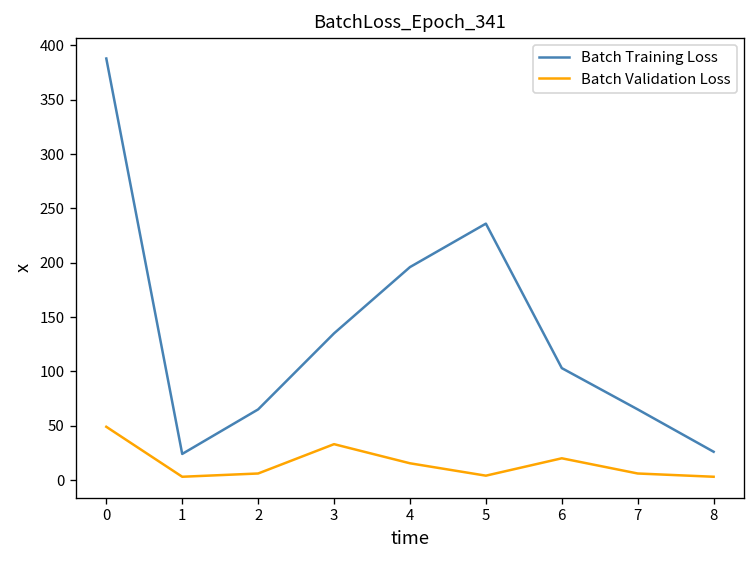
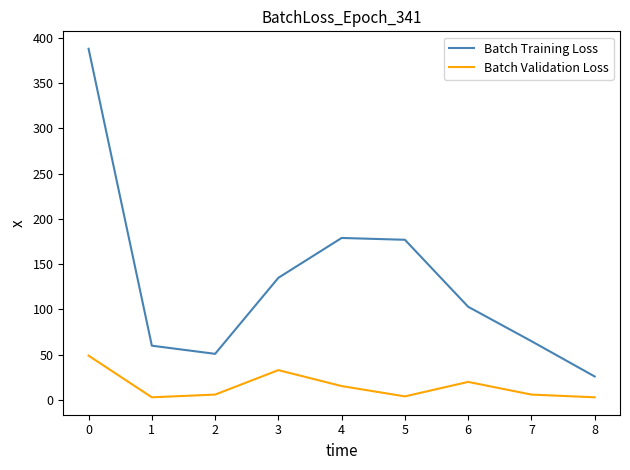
Batch Training Loss, 1: 20 -> 60
Batch Training Loss, 2: 70 -> 50
Batch Training Loss, 4: 200 -> 180
Batch Training Loss, 5: 240 -> 180
